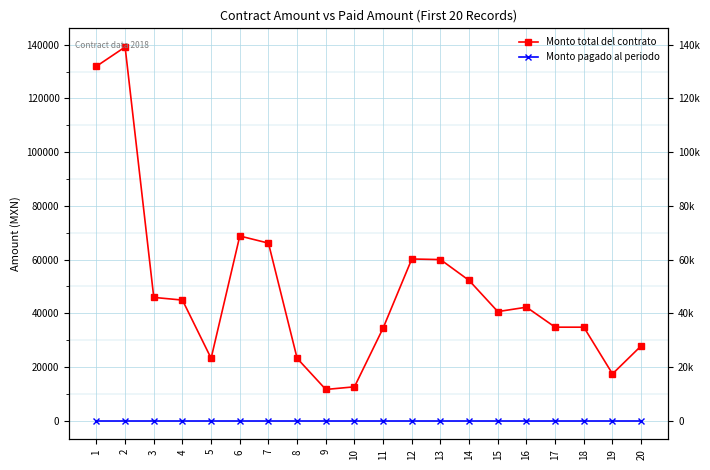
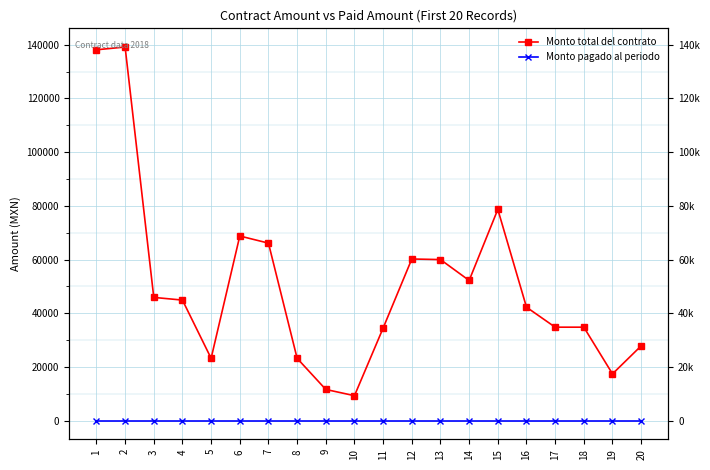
Monto total del contrato, 1: 132000 -> 138000
Monto total del contrato, 10: 13000 -> 9000
Monto total del contrato, 15: 41000 -> 79000
